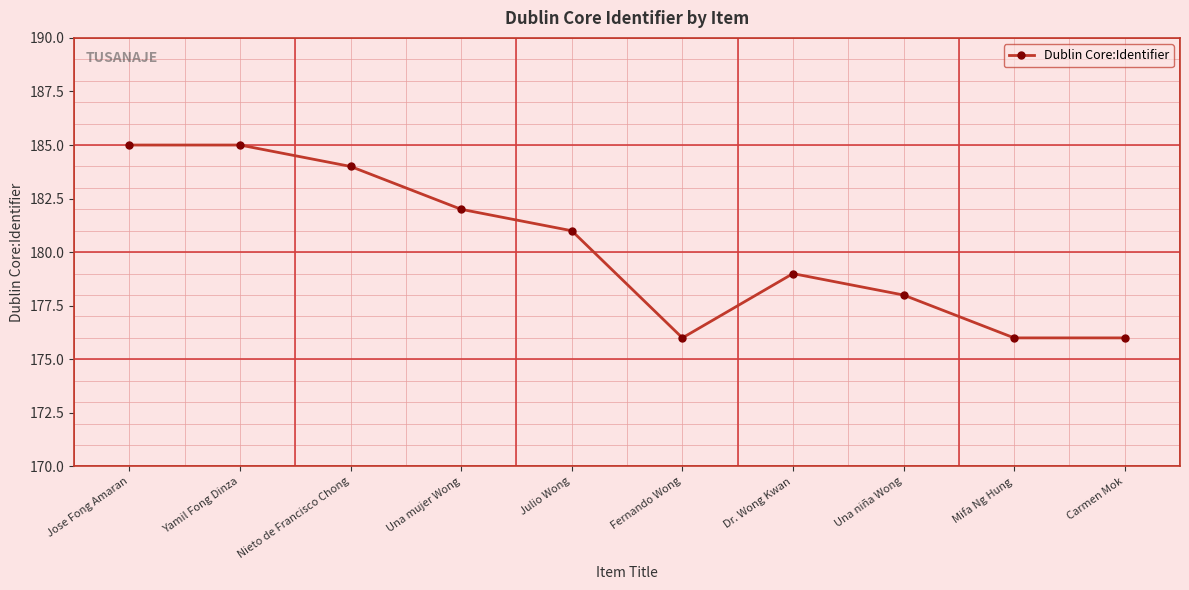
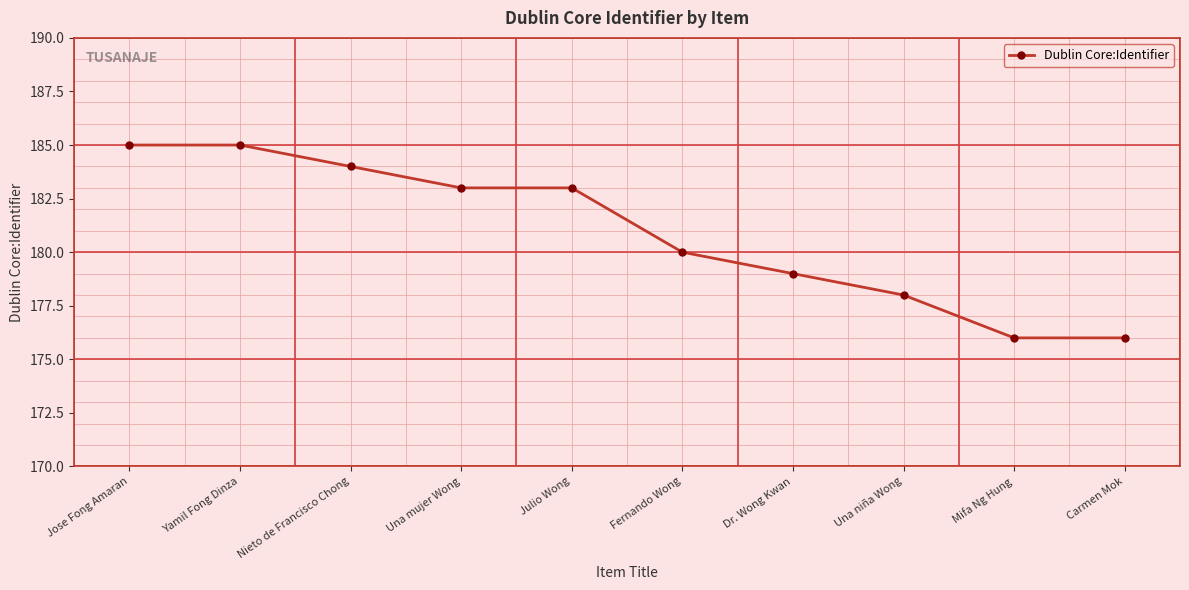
Una mujer Wong: 182 -> 183
Julio Wong: 181 -> 183
Fernando Wong: 176 -> 180
